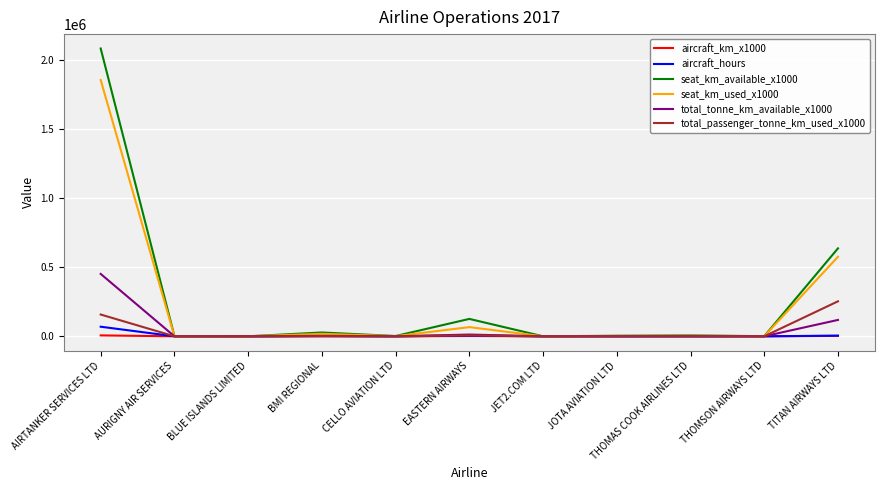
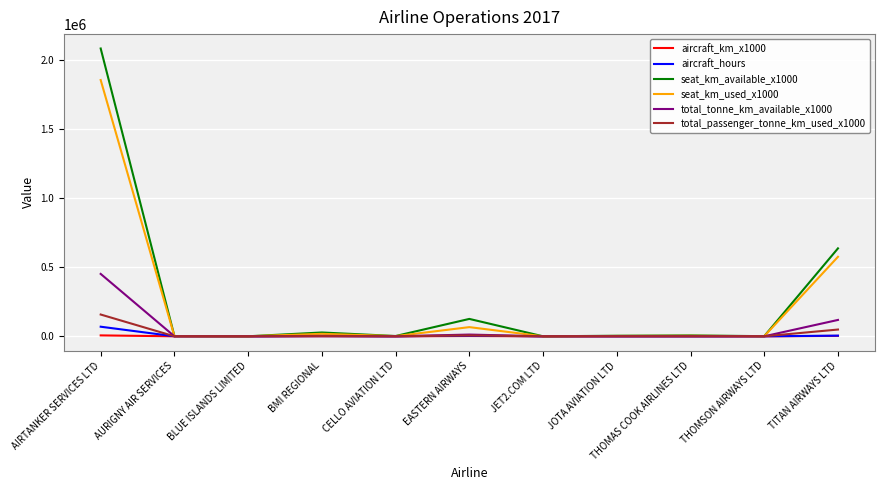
total_passenger_tonne_km_used_x1000, TITAN AIRWAYS LTD: 250000 -> 50000
